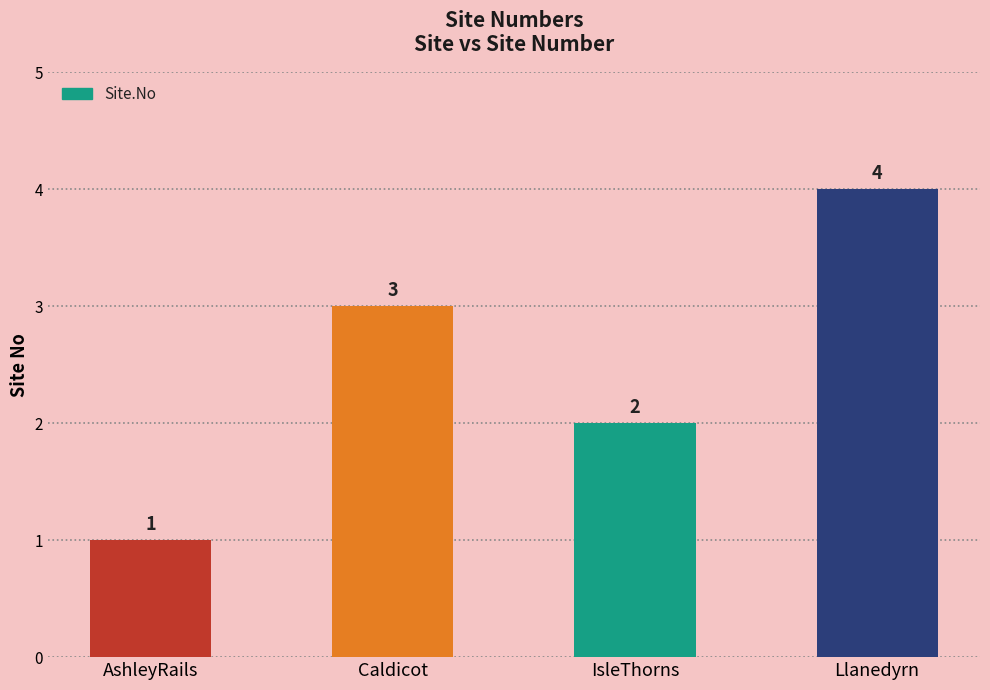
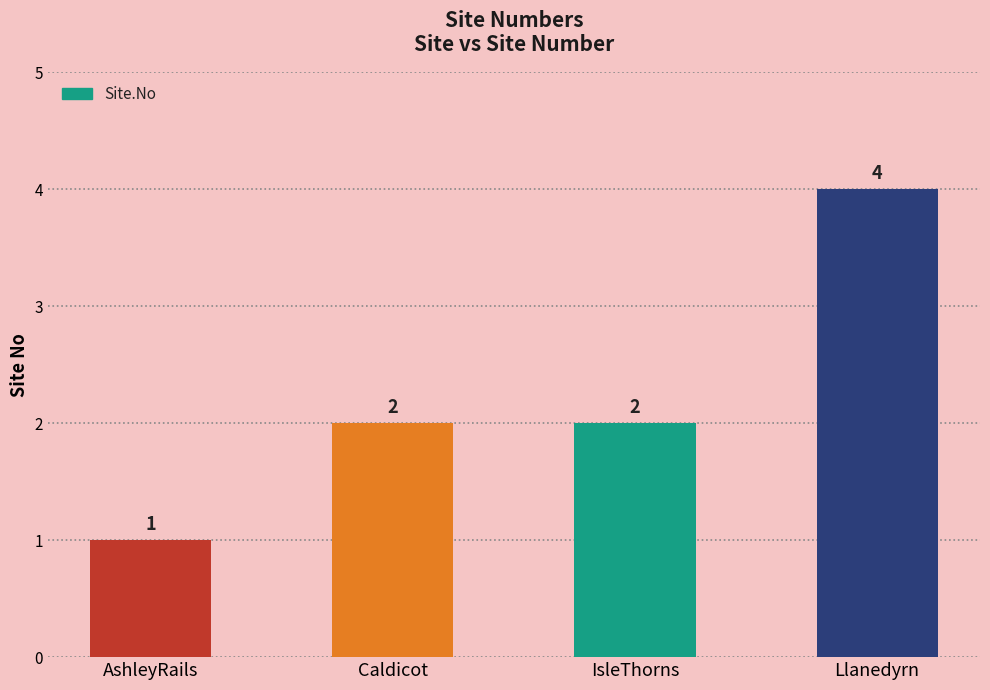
Caldicot: 3 -> 2
